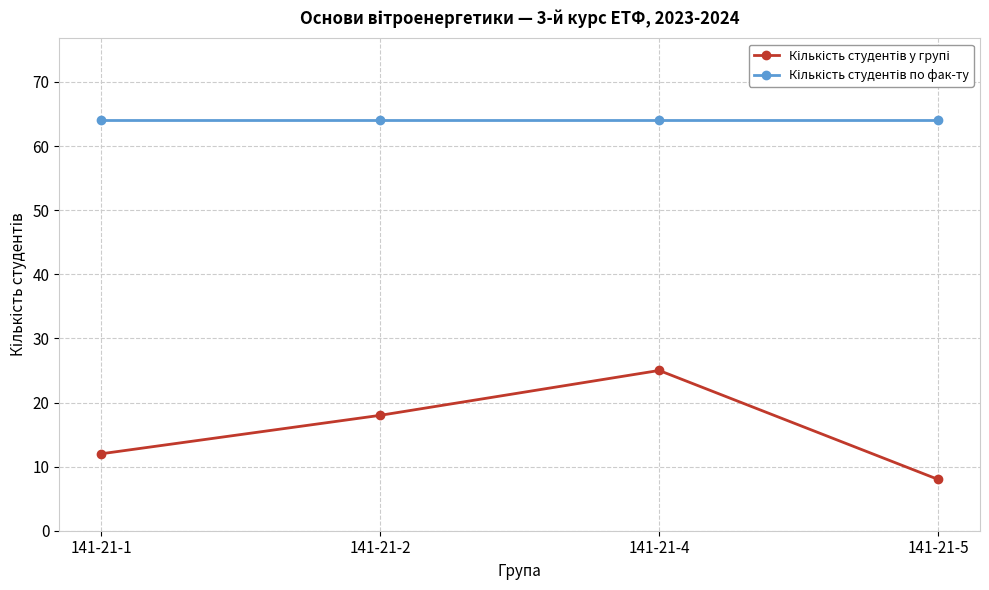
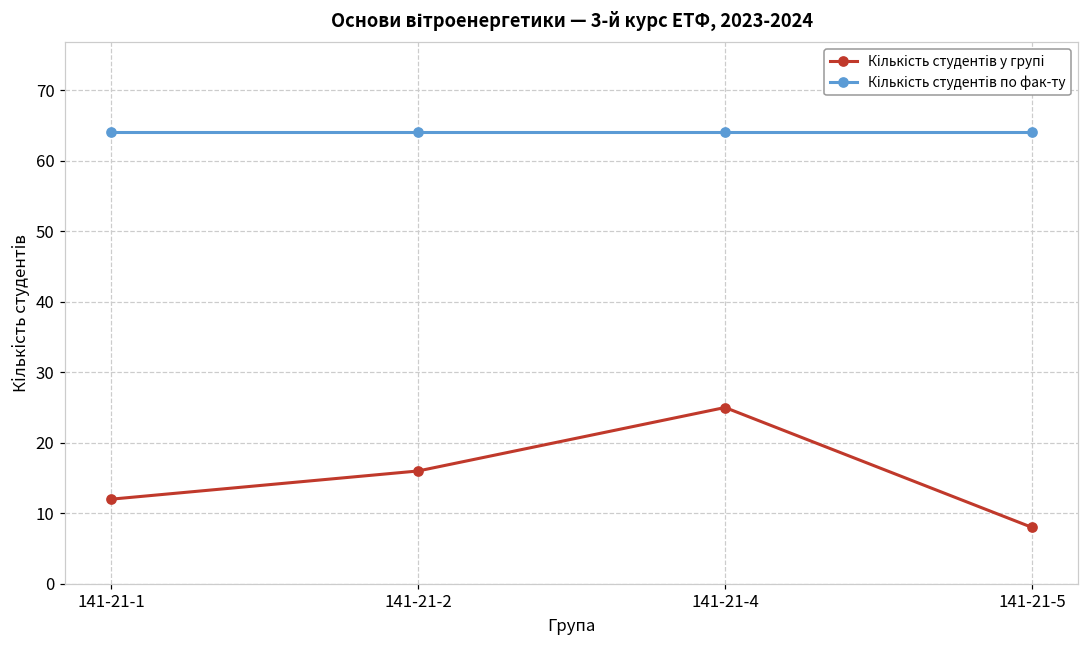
Кількість студентів у групі, 141-21-2: 18 -> 16
